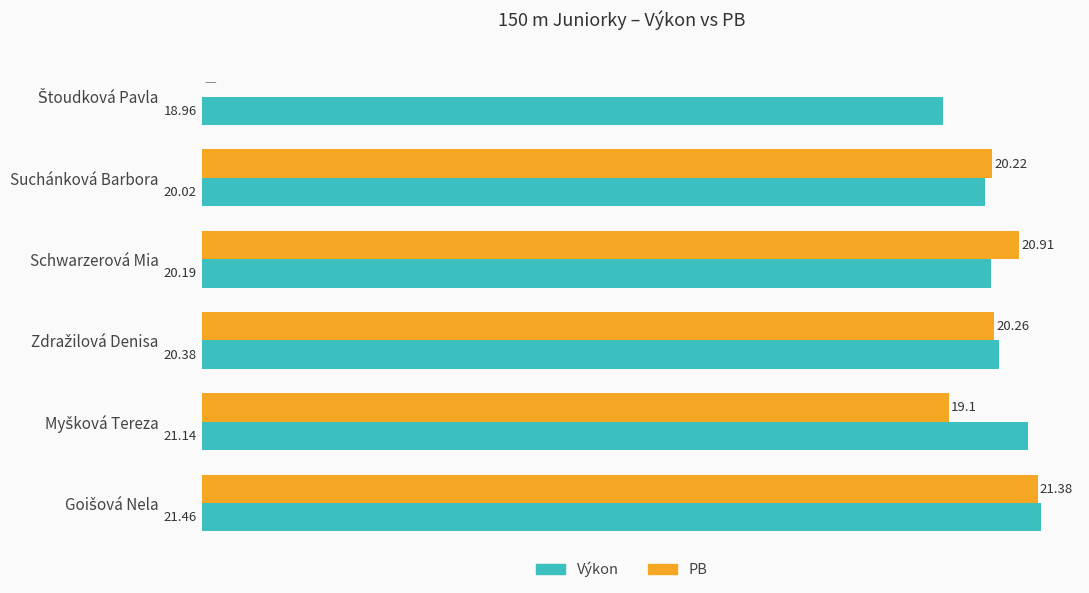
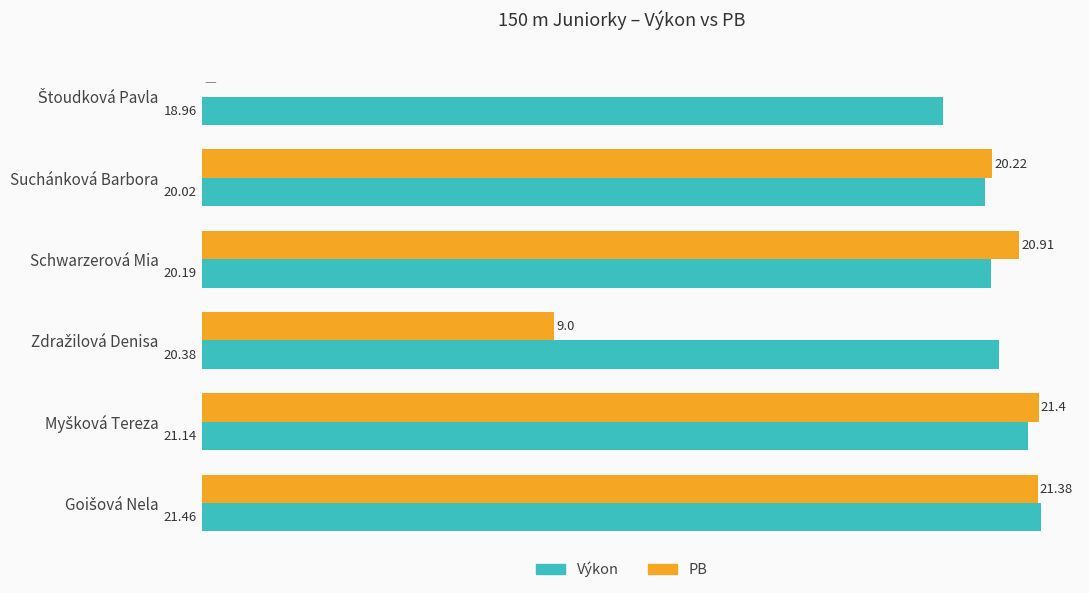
PB, Zdražilová Denisa: 20.26 -> 9.0
PB, Myšková Tereza: 19.1 -> 21.4
